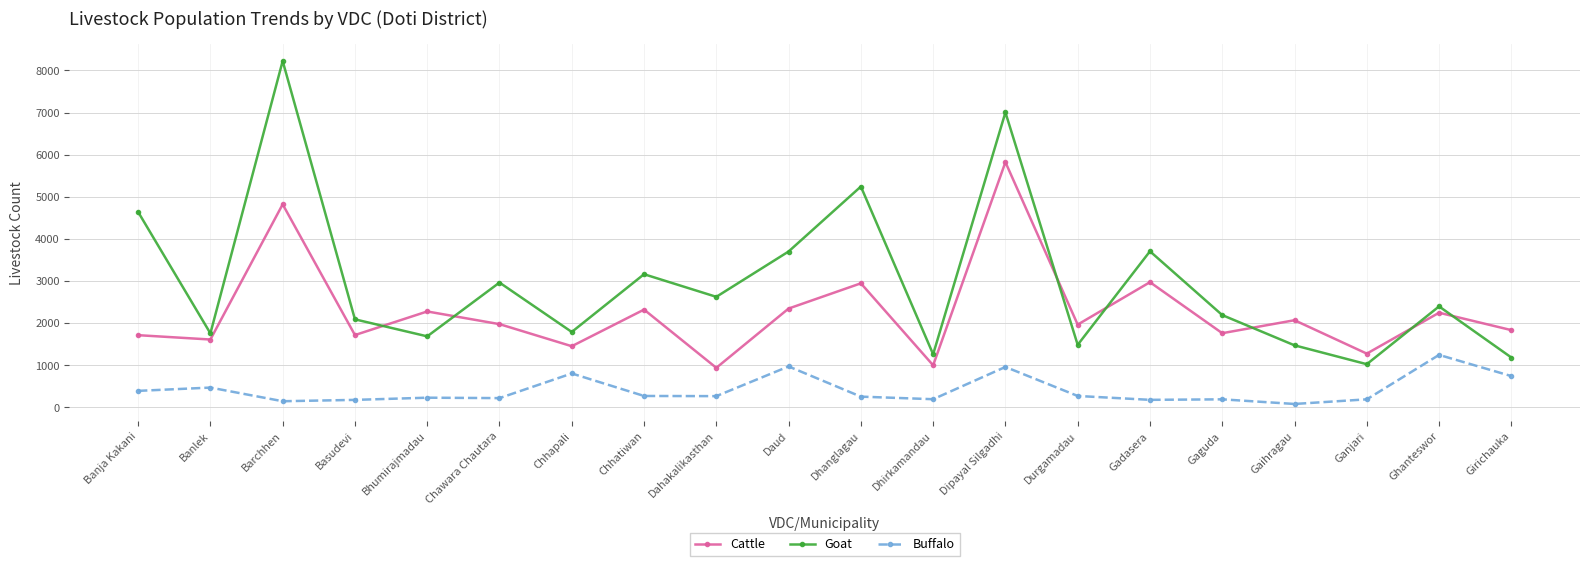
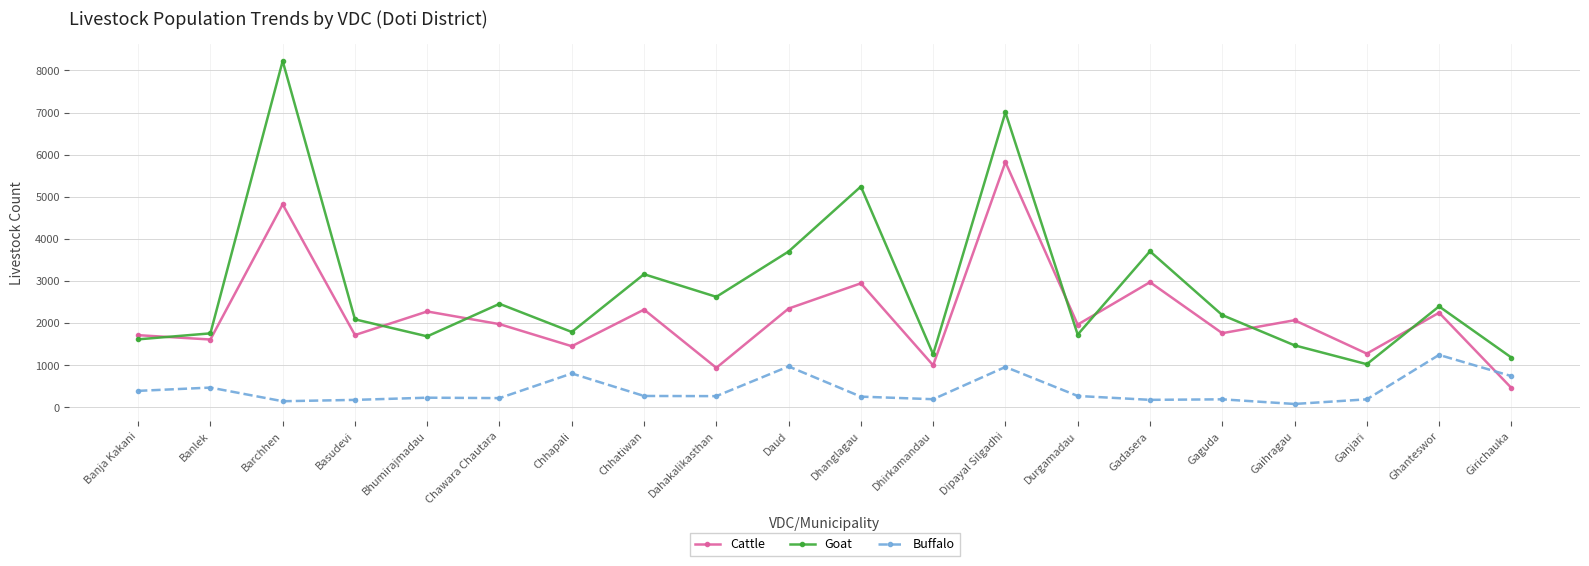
Goat, Banja Kakani: 4600 -> 1600
Goat, Chawara Chautara: 3000 -> 2500
Goat, Durgamadau: 1500 -> 1700
Cattle, Girichauka: 1800 -> 500
